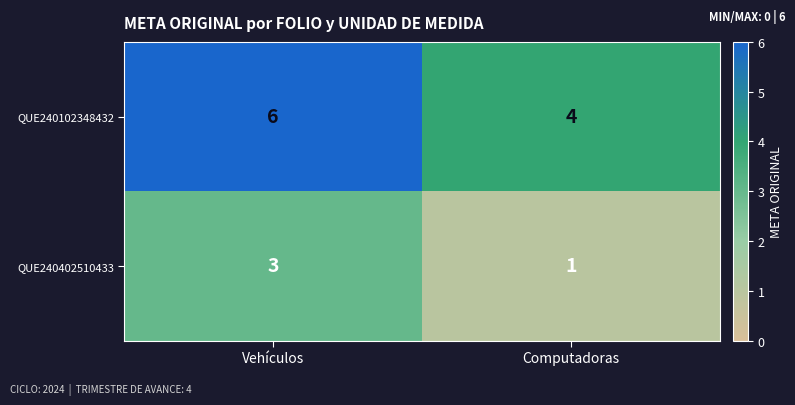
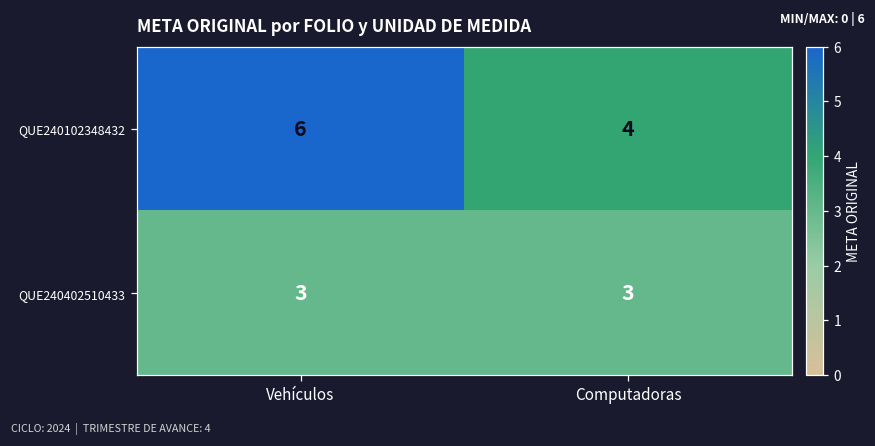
QUE240402510433, Computadoras: 1 -> 3
